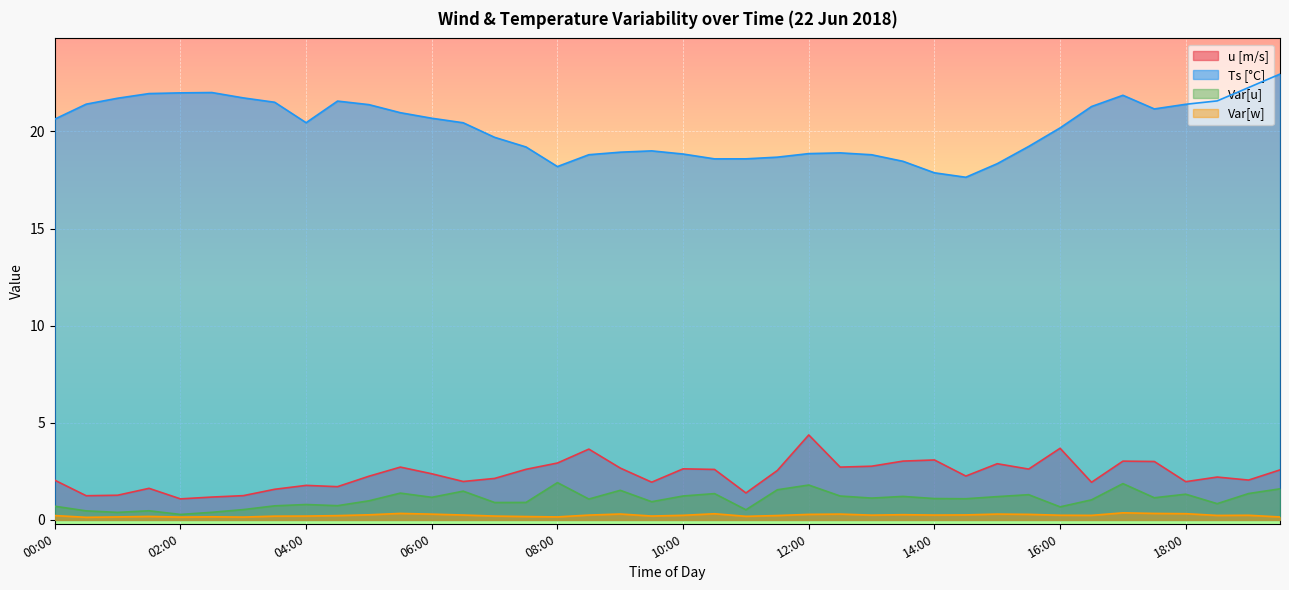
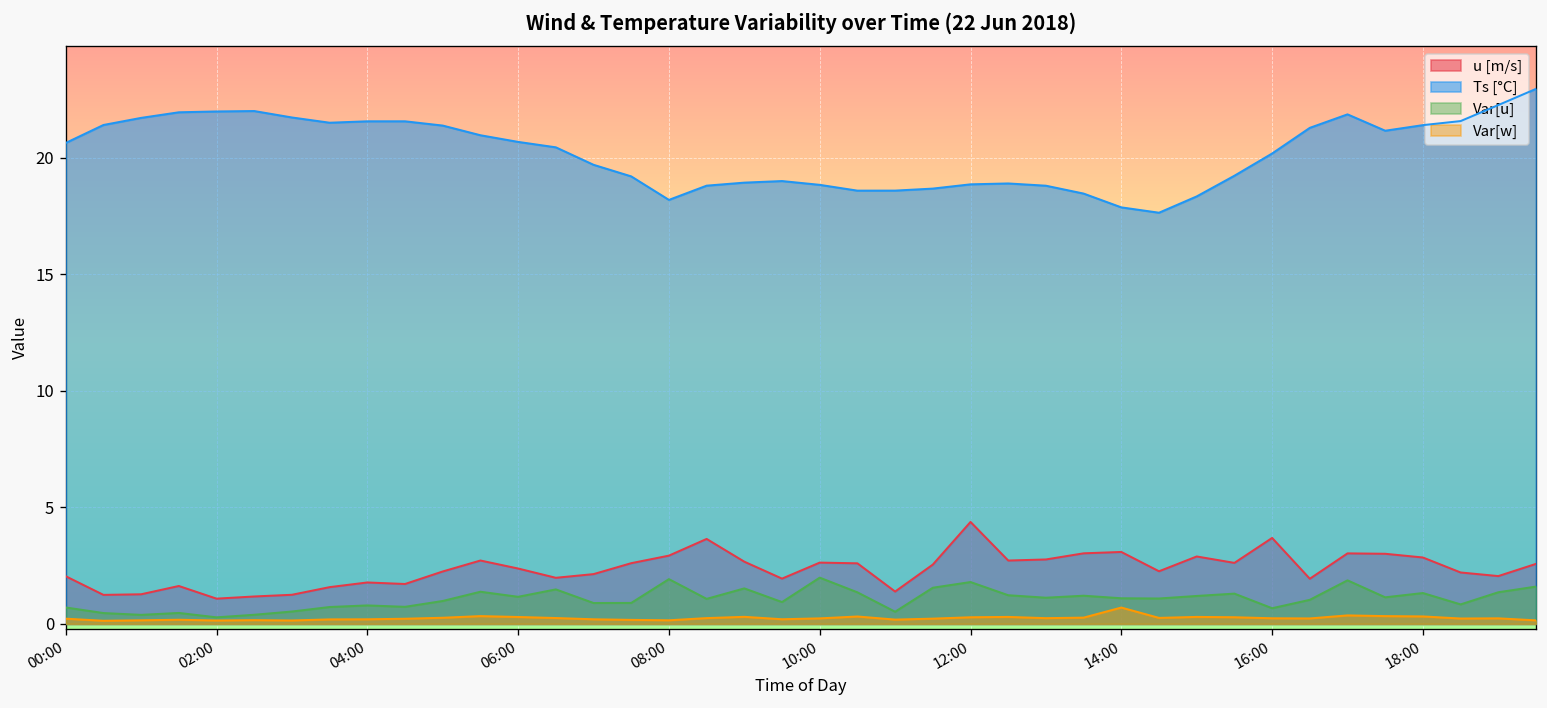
Ts [°C], 04:00: 20.4 -> 21.6
Var[u], 10:00: 1.2 -> 2.0
Var[w], 14:00: 0.2 -> 0.7
u [m/s], 18:00: 2.0 -> 2.8
